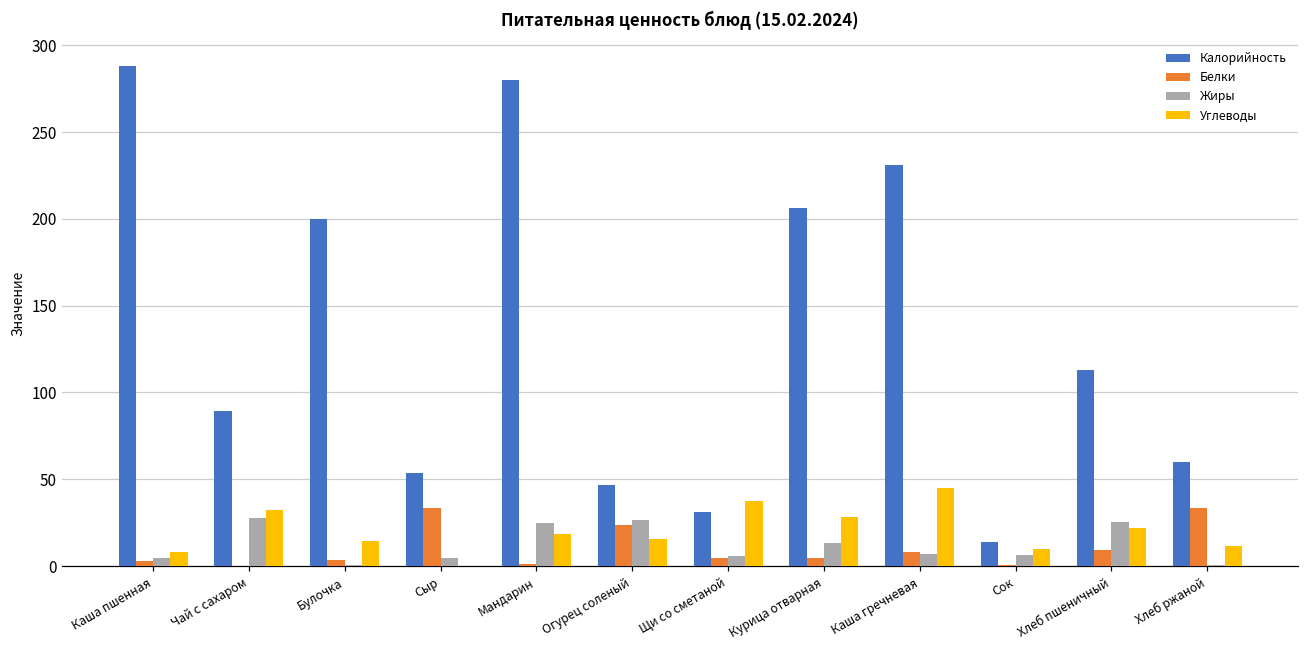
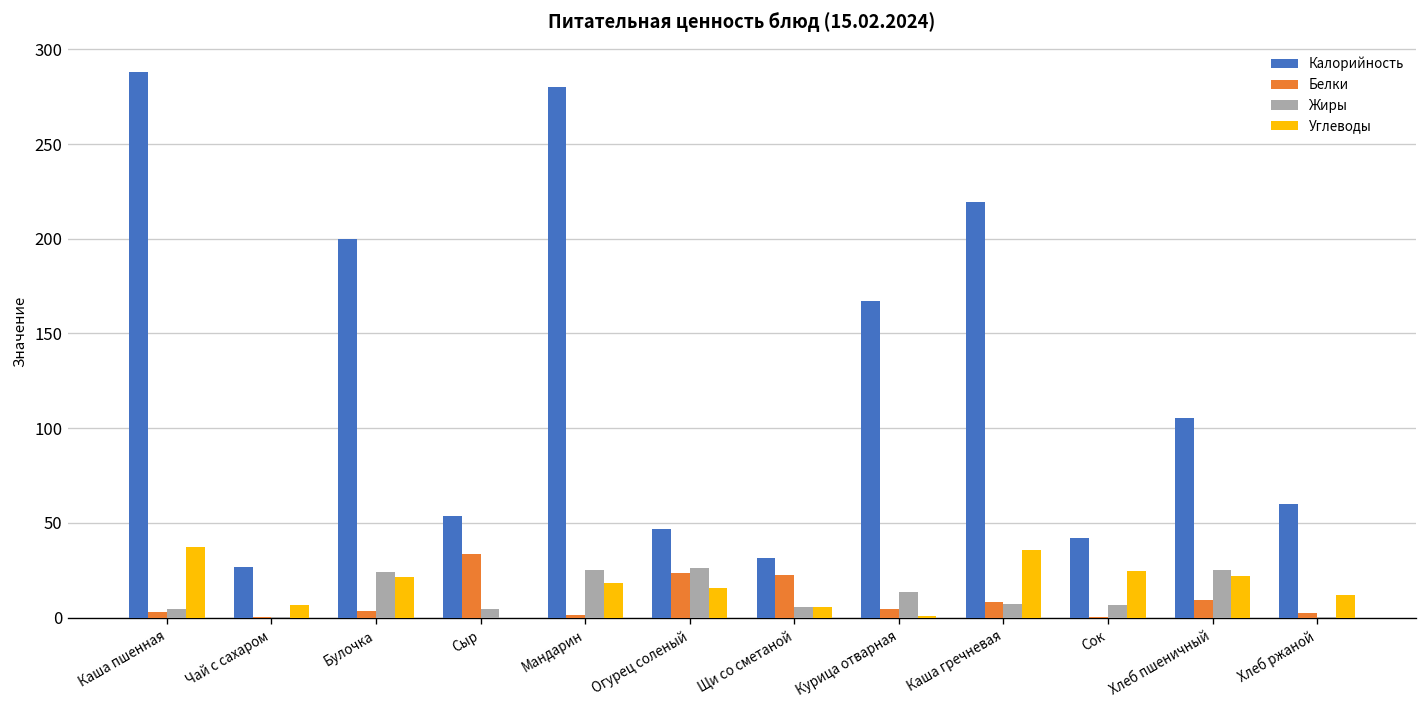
Углеводы, Каша пшенная: 8 -> 38
Калорийность, Чай с сахаром: 90 -> 27
Жиры, Чай с сахаром: 28 -> 0
Углеводы, Чай с сахаром: 33 -> 7
Жиры, Булочка: 1 -> 24
Углеводы, Булочка: 15 -> 22
Белки, Щи со сметаной: 5 -> 22
Углеводы, Щи со сметаной: 37 -> 6
Калорийность, Курица отварная: 206 -> 167
Углеводы, Курица отварная: 28 -> 1
Калорийность, Каша гречневая: 231 -> 220
Углеводы, Каша гречневая: 45 -> 36
Калорийность, Сок: 14 -> 42
Углеводы, Сок: 10 -> 24
Калорийность, Хлеб пшеничный: 113 -> 106
Белки, Хлеб ржаной: 34 -> 2
